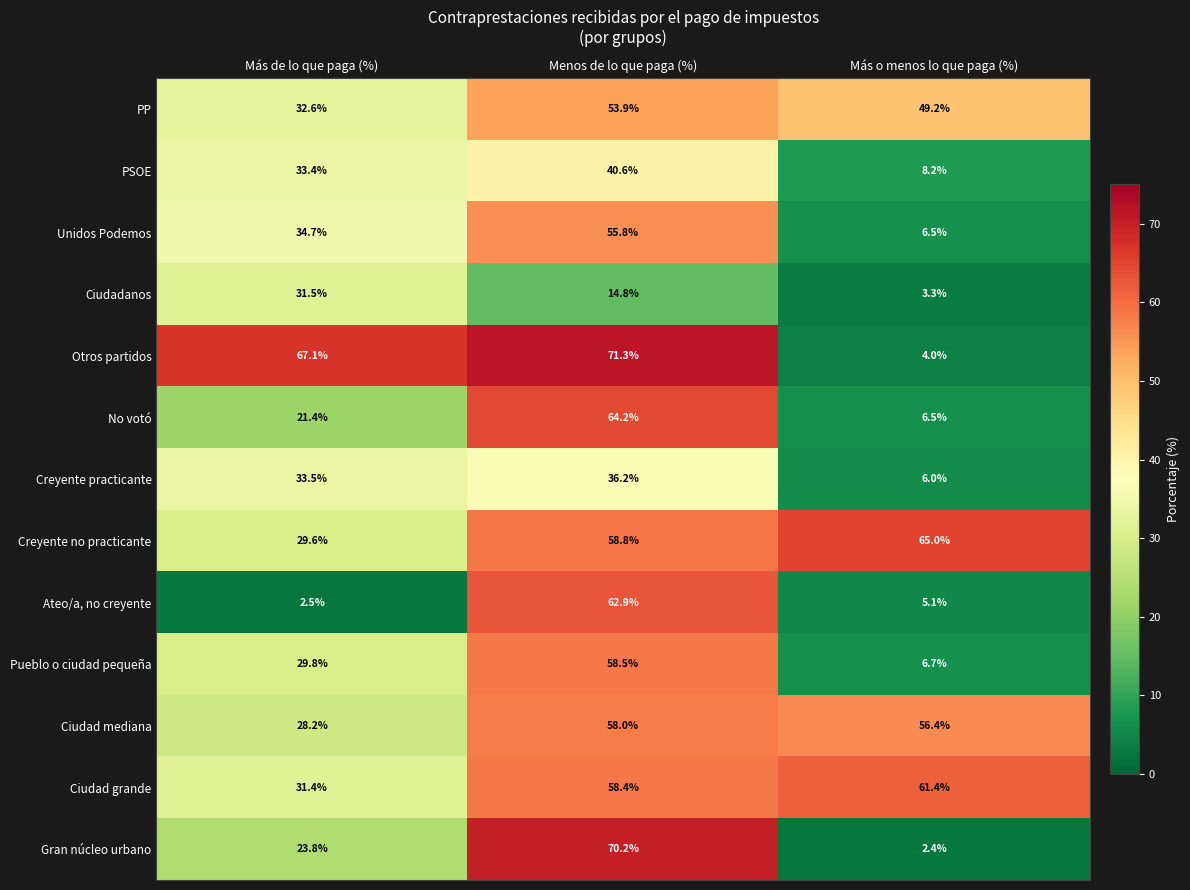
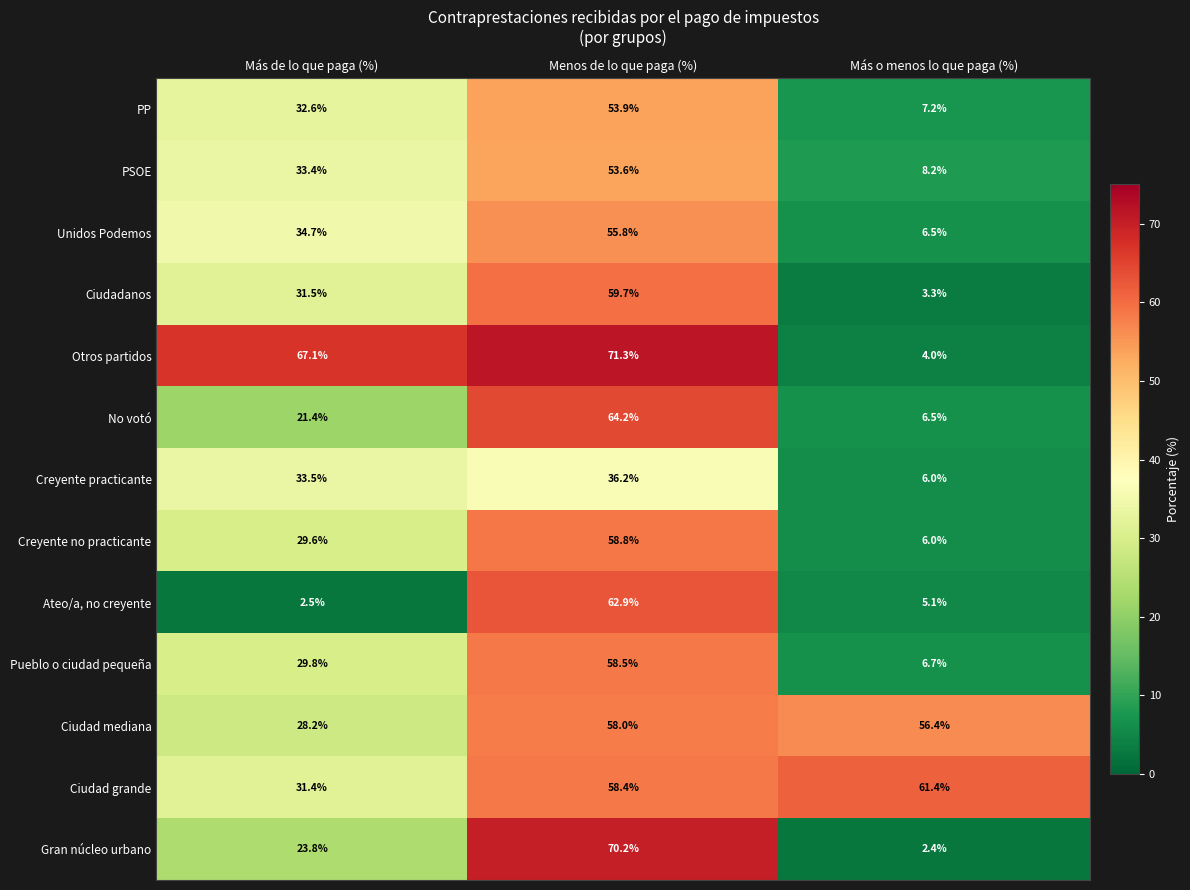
PP, Más o menos lo que paga (%): 49.2% -> 7.2%
PSOE, Menos de lo que paga (%): 40.6% -> 53.6%
Ciudadanos, Menos de lo que paga (%): 14.8% -> 59.7%
Creyente no practicante, Más o menos lo que paga (%): 65.0% -> 6.0%
